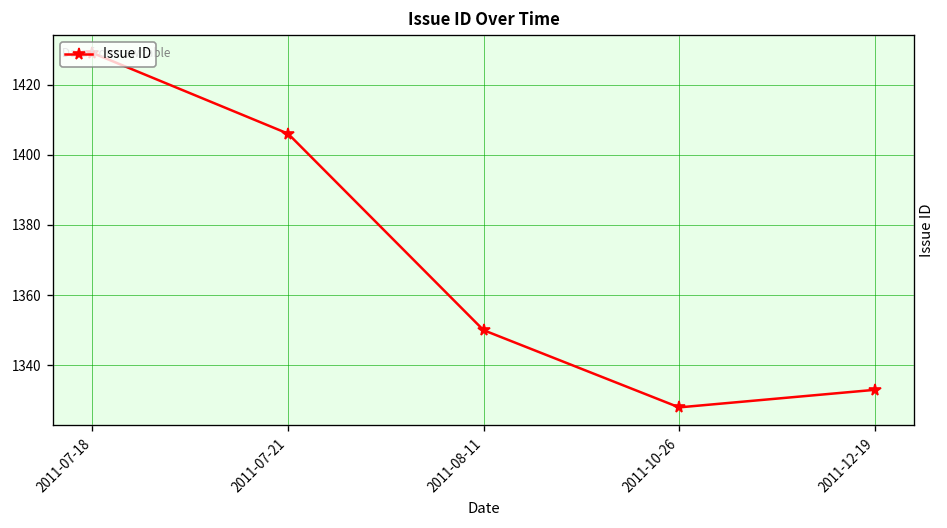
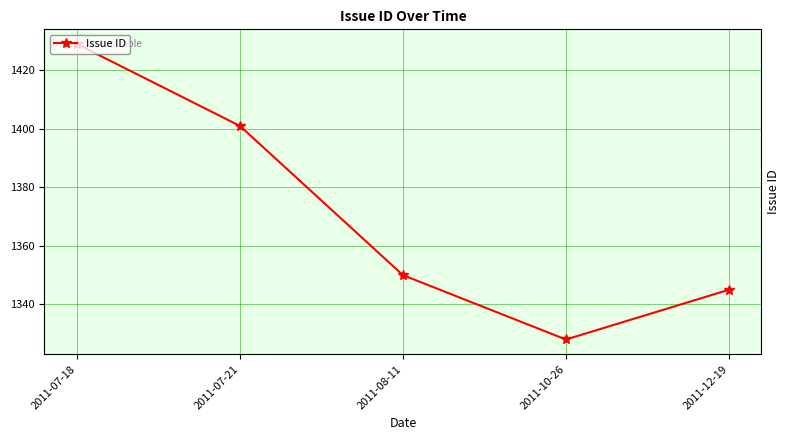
2011-07-21: 1406 -> 1401
2011-12-19: 1333 -> 1345
